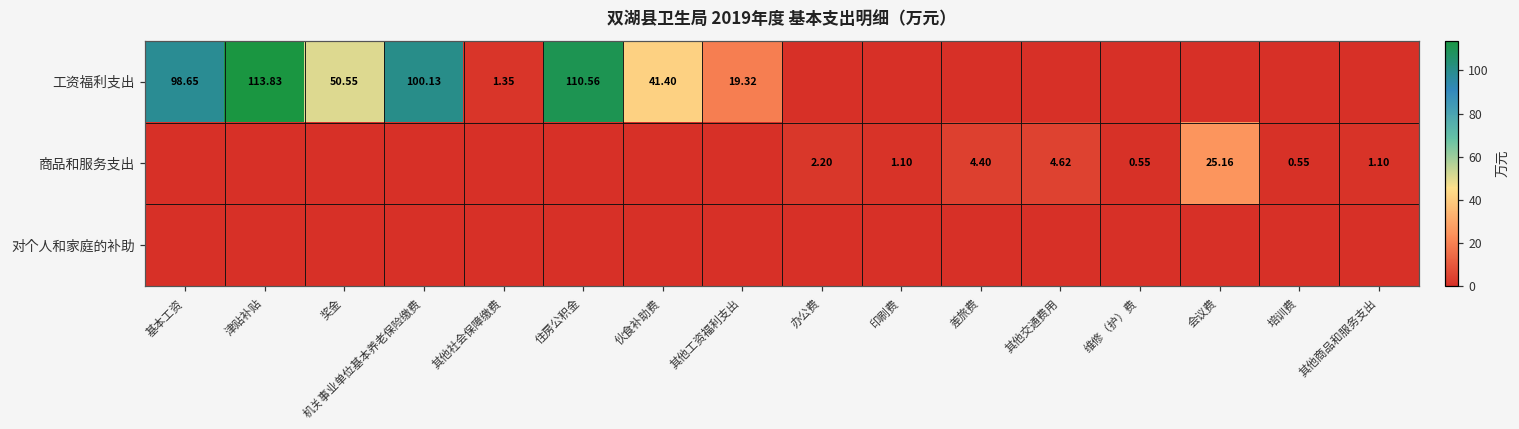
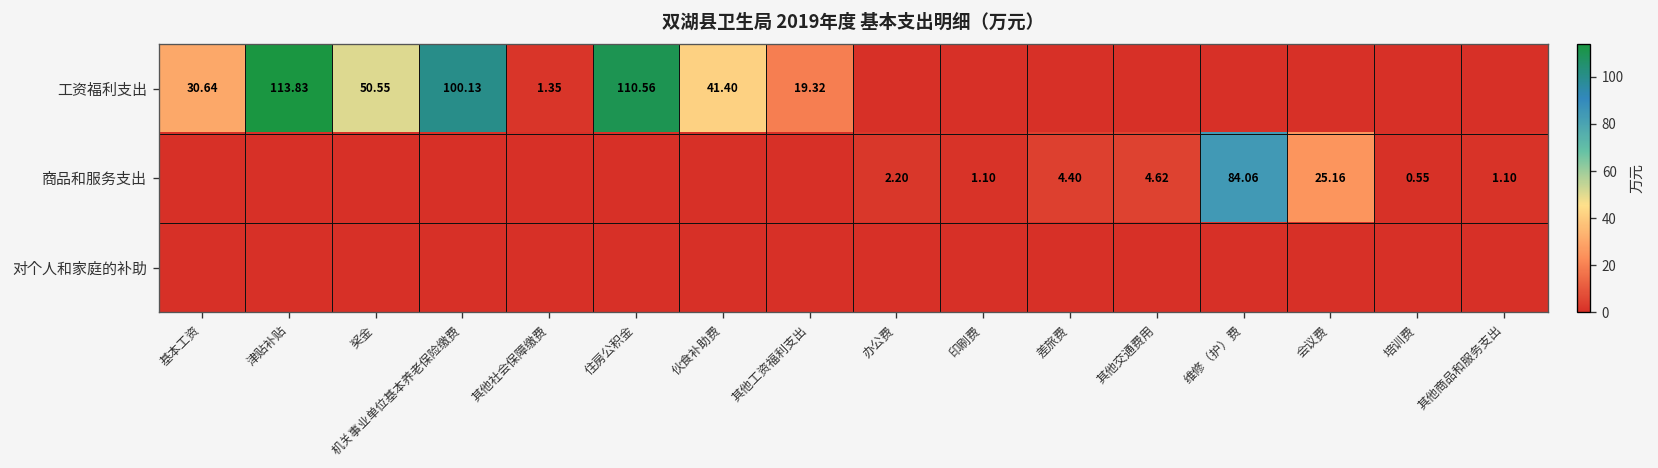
工资福利支出, 基本工资: 98.65 -> 30.64
商品和服务支出, 维修（护）费: 0.55 -> 84.06
